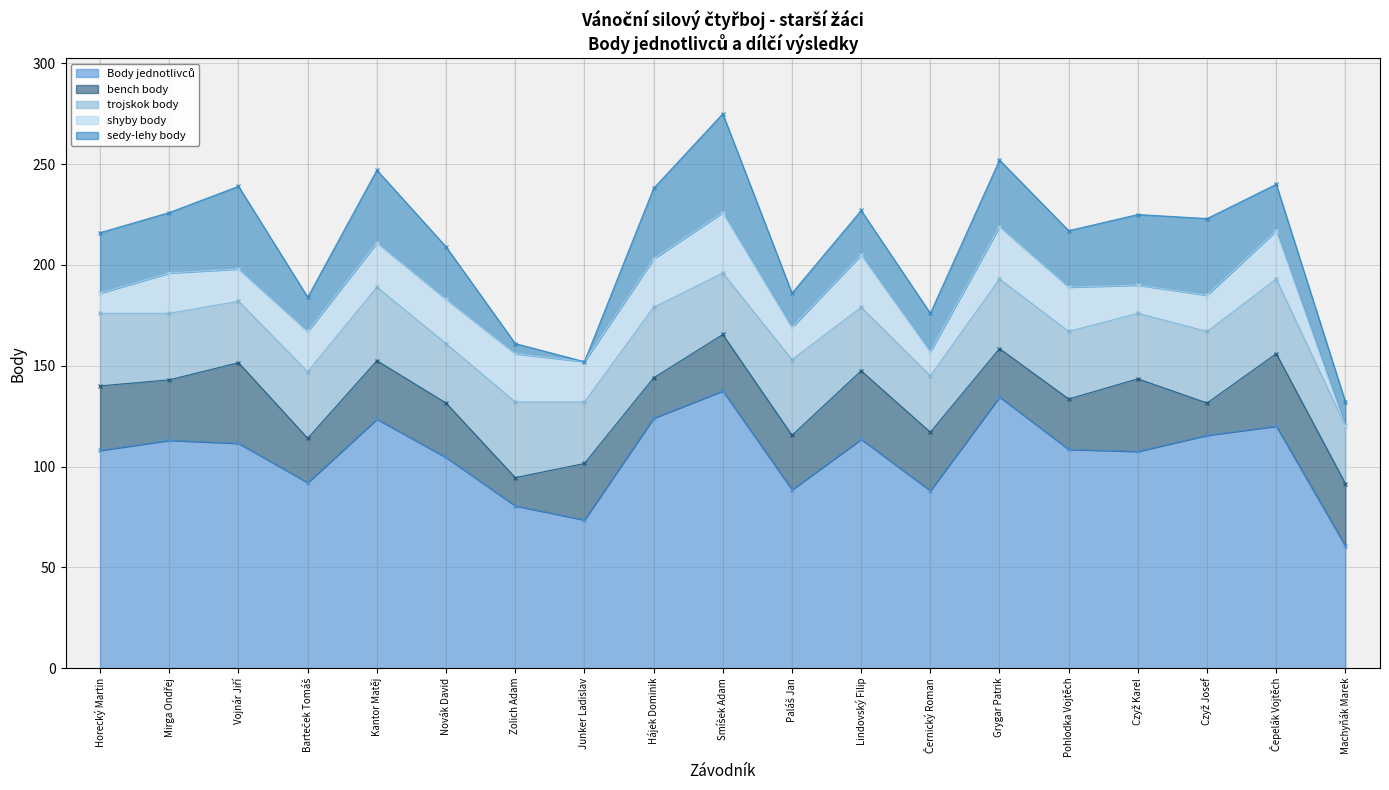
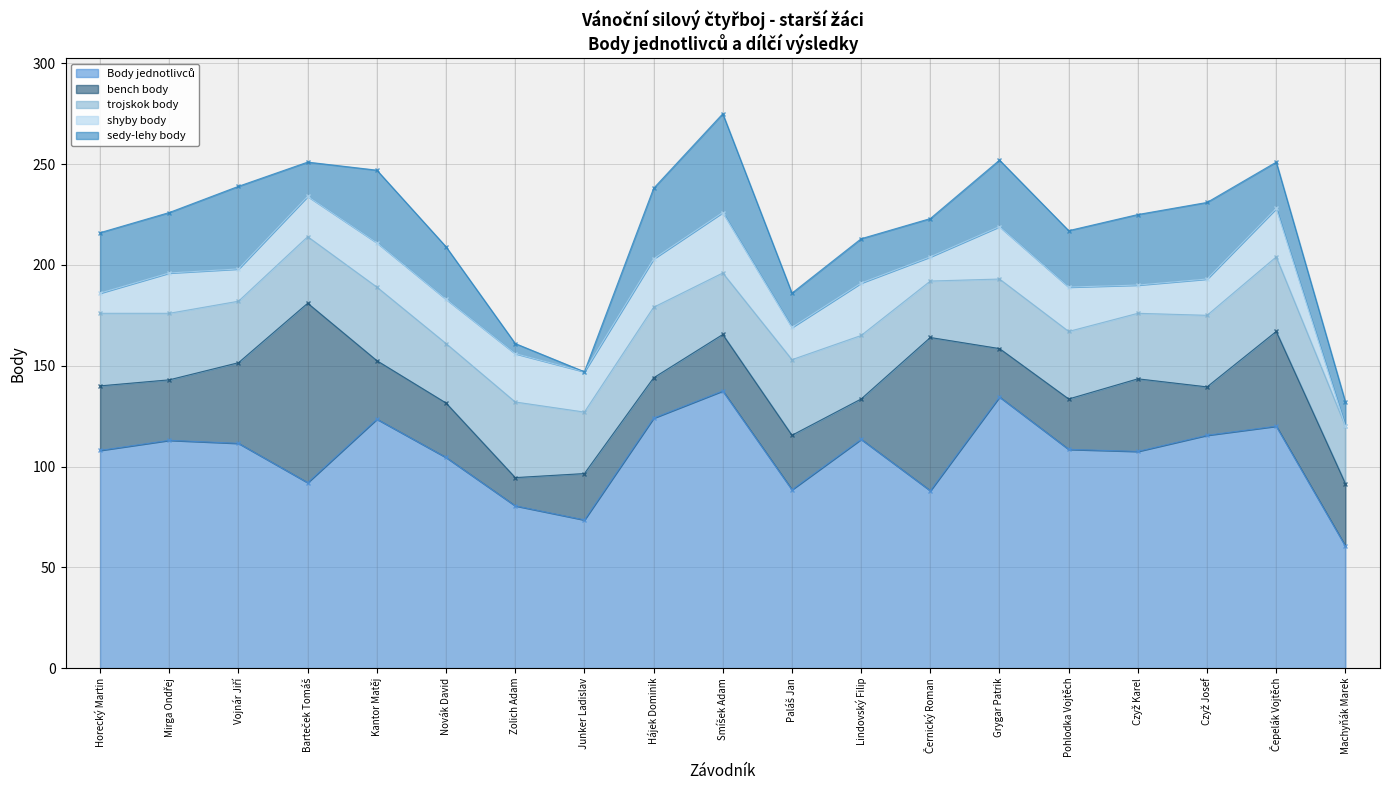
bench body, Barteček Tomáš: 22 -> 89
bench body, Junker Ladislav: 28 -> 23
bench body, Lindovský Filip: 34 -> 20
bench body, Černický Roman: 29 -> 76
bench body, Czyž Josef: 16 -> 24
bench body, Čepelák Vojtěch: 36 -> 47
